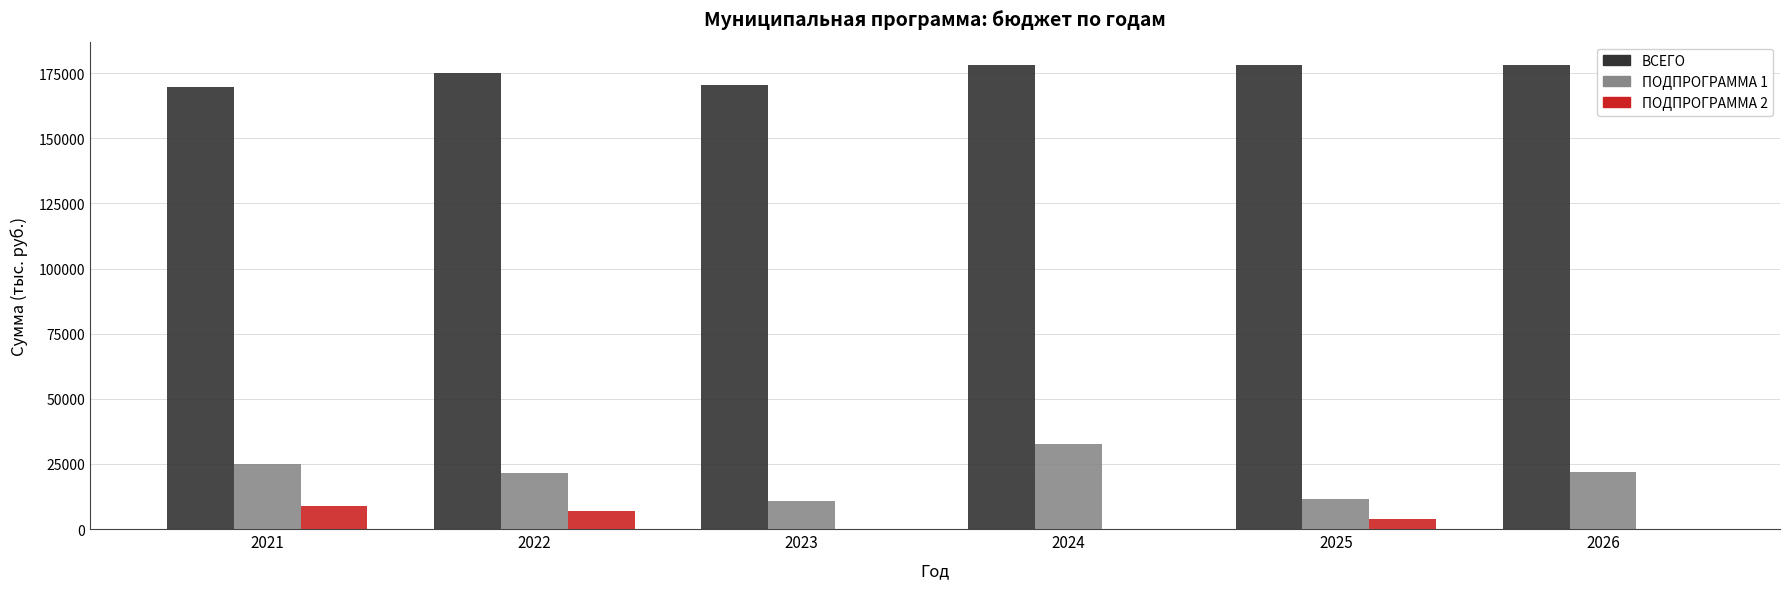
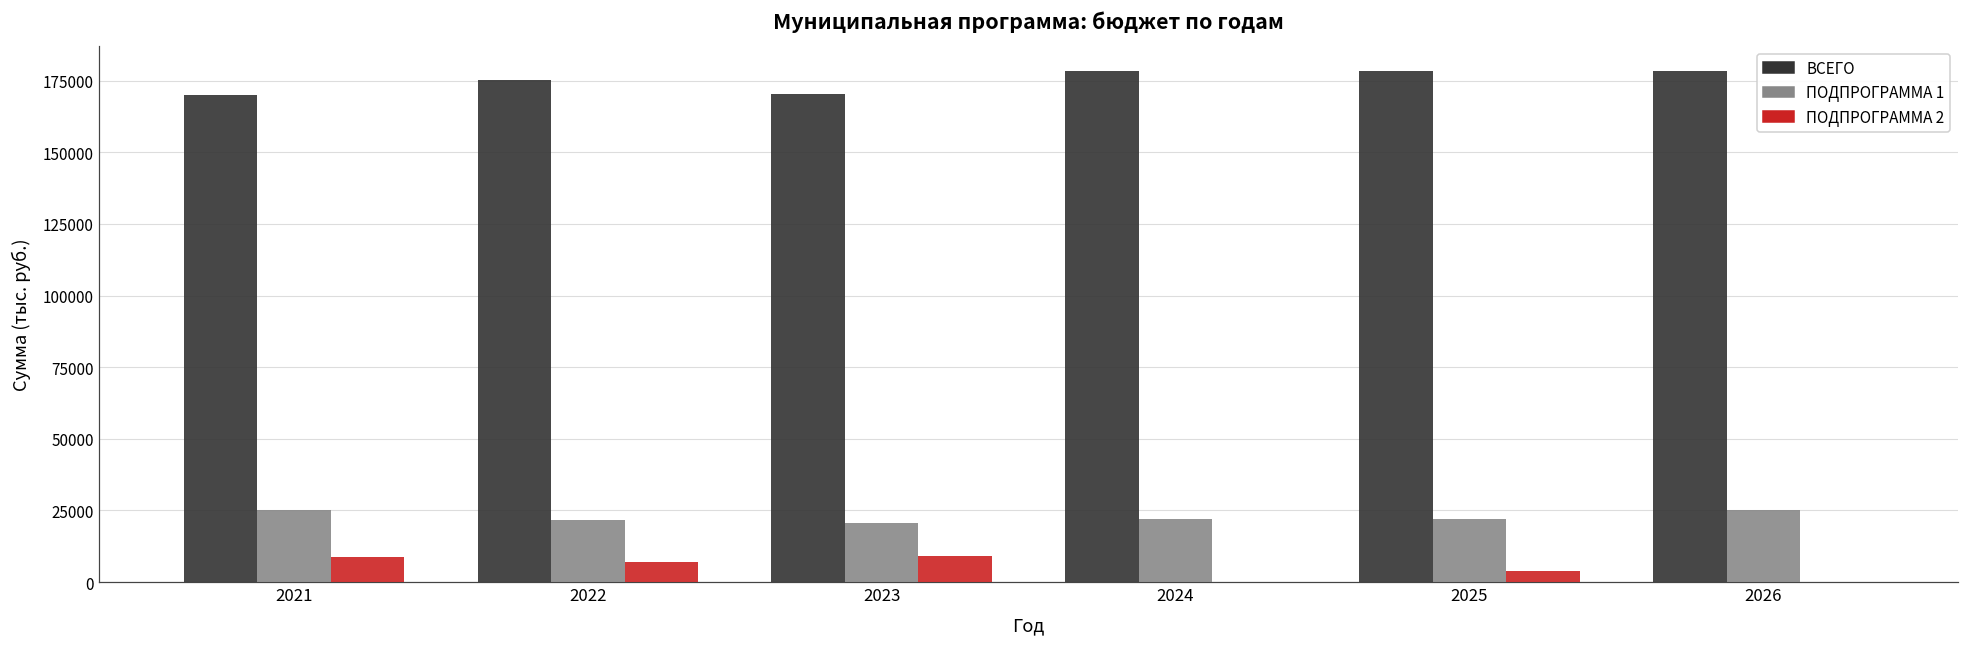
ПОДПРОГРАММА 1, 2023: 11000 -> 21000
ПОДПРОГРАММА 2, 2023: 0 -> 9000
ПОДПРОГРАММА 1, 2024: 33000 -> 22000
ПОДПРОГРАММА 1, 2025: 12000 -> 22000
ПОДПРОГРАММА 1, 2026: 22000 -> 25000
